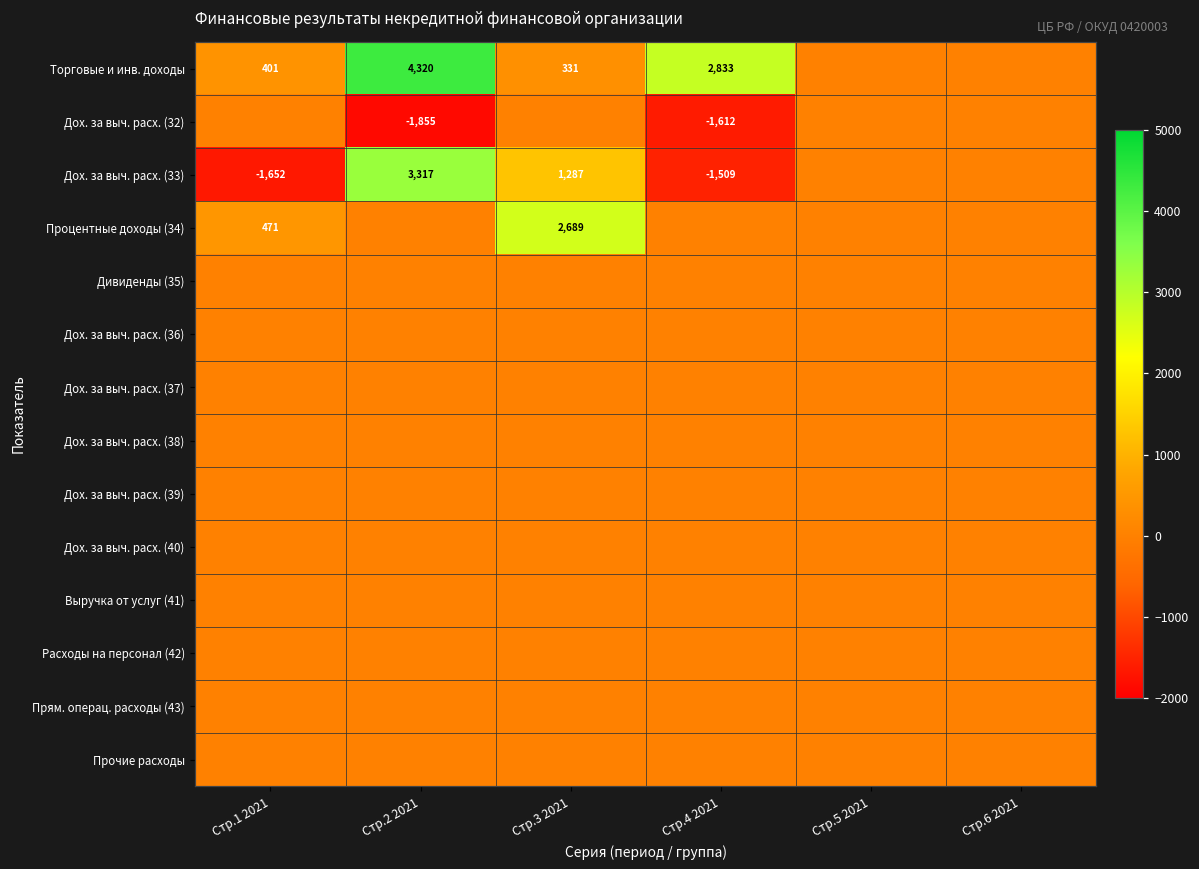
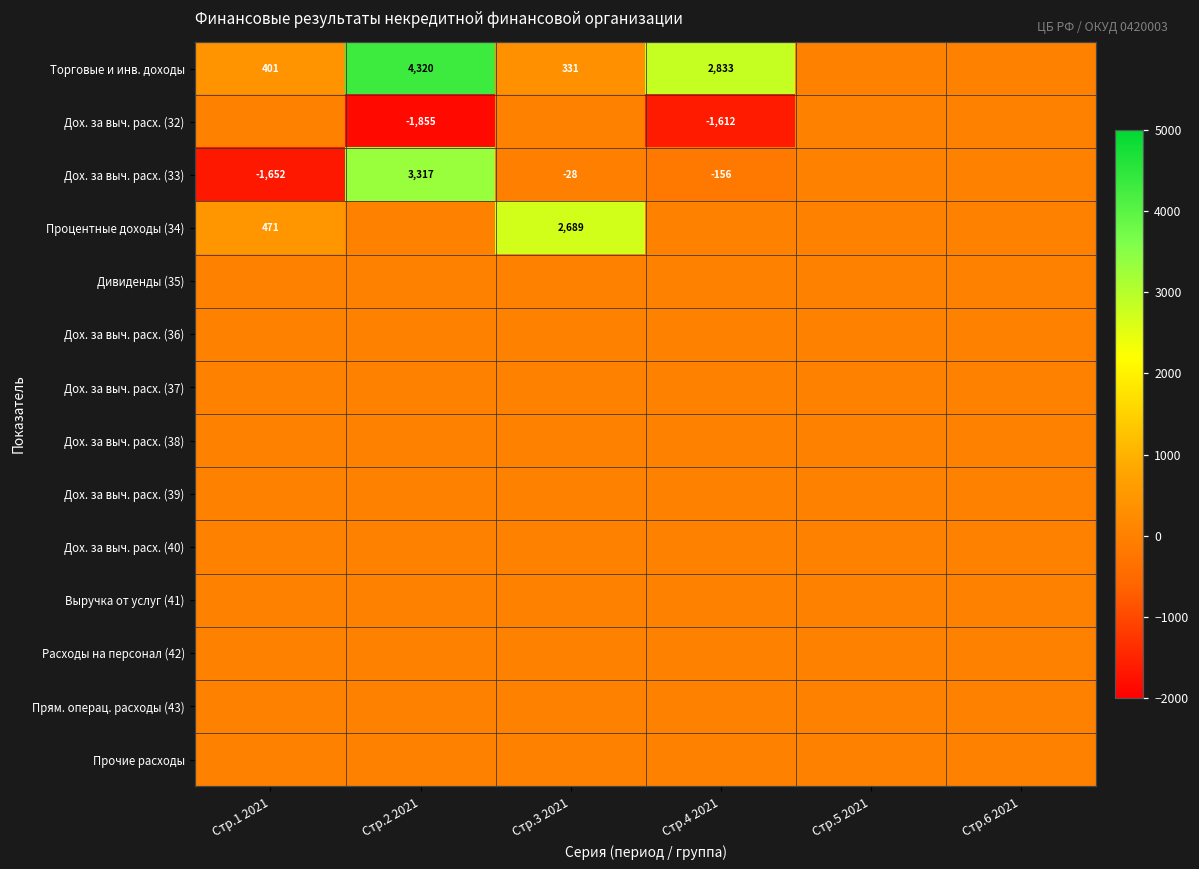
Дох. за выч. расх. (33), Стр.3 2021: 1,287 -> -28
Дох. за выч. расх. (33), Стр.4 2021: -1,509 -> -156
